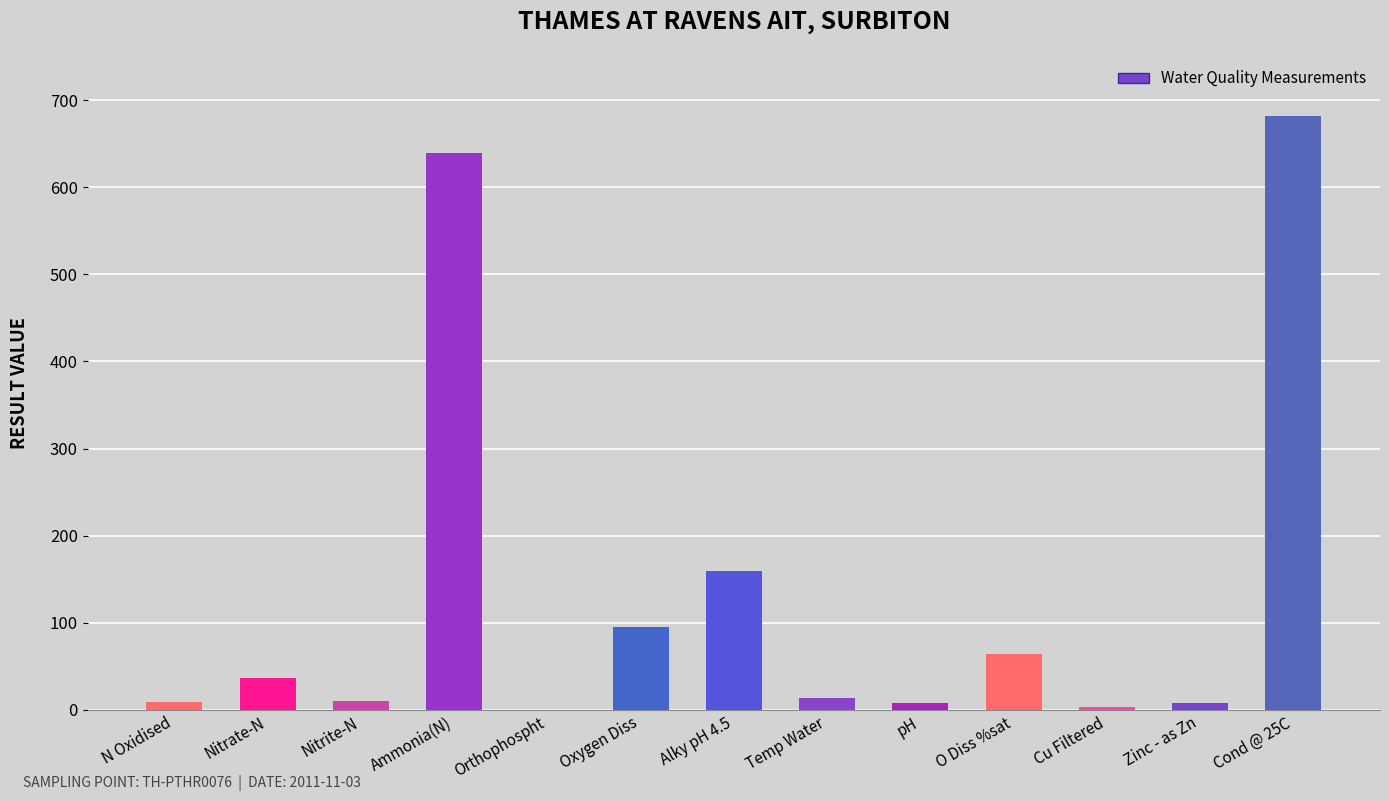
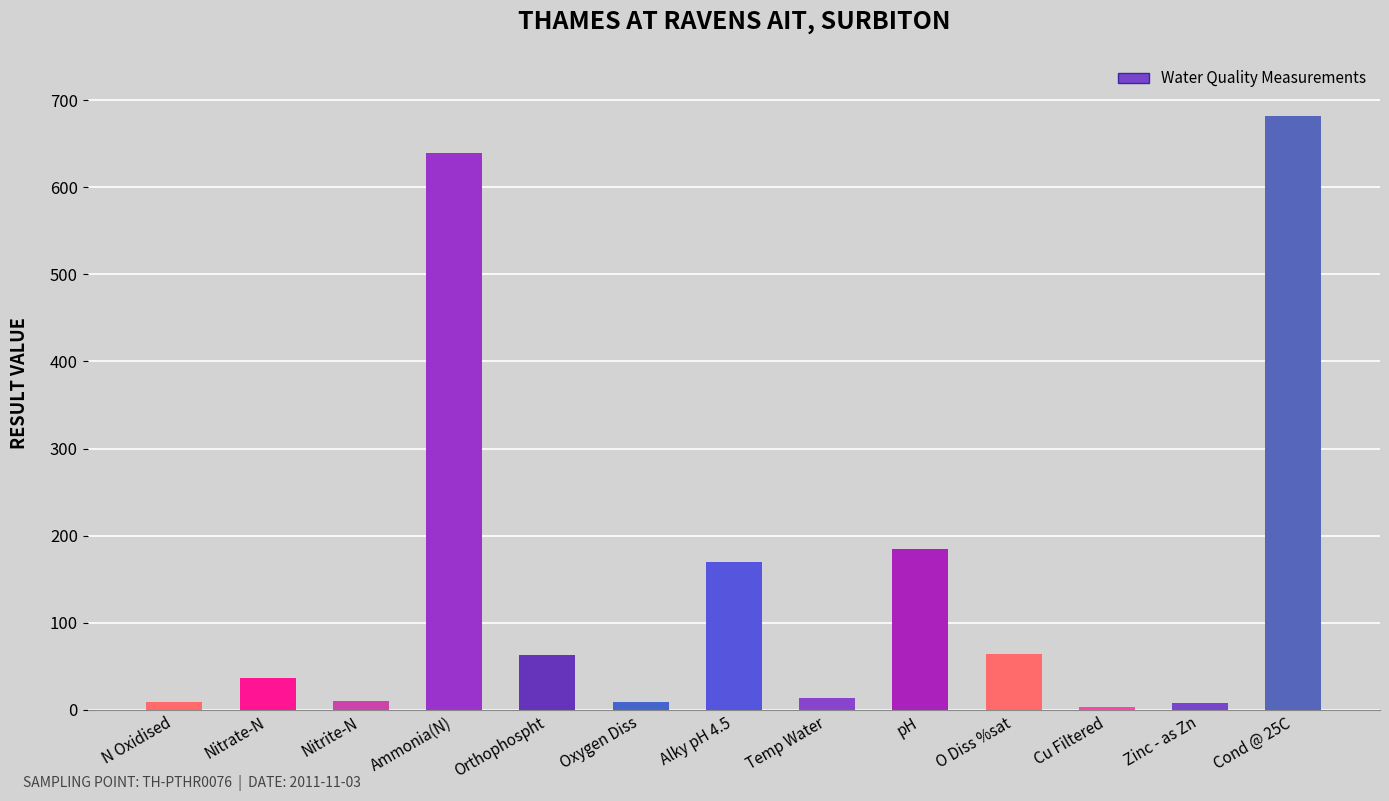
Orthophospht: 0 -> 60
Oxygen Diss: 100 -> 10
Alky pH 4.5: 160 -> 170
pH: 10 -> 180
